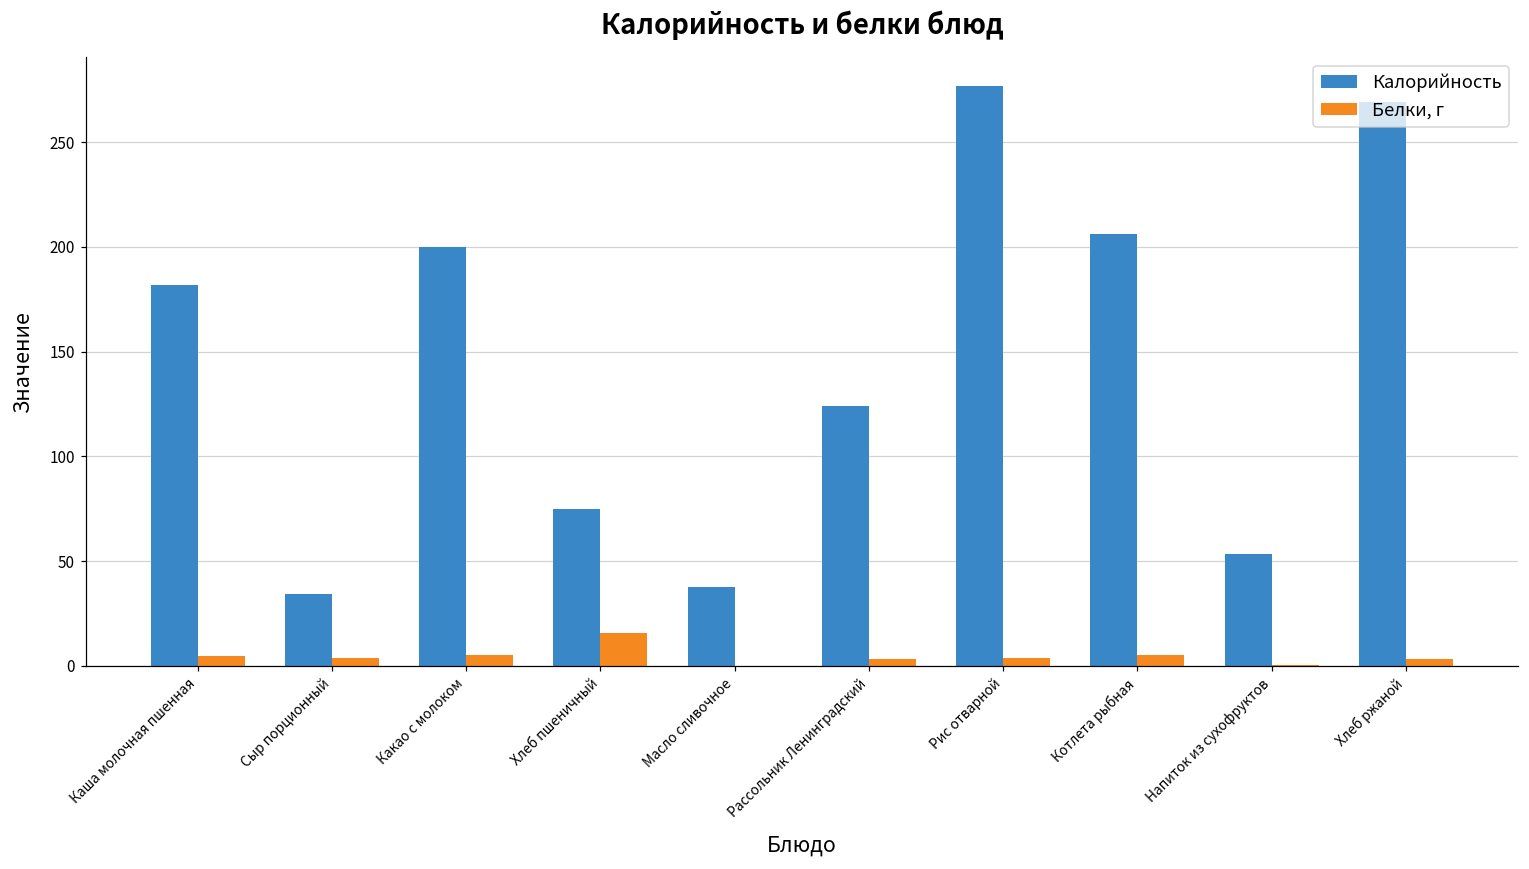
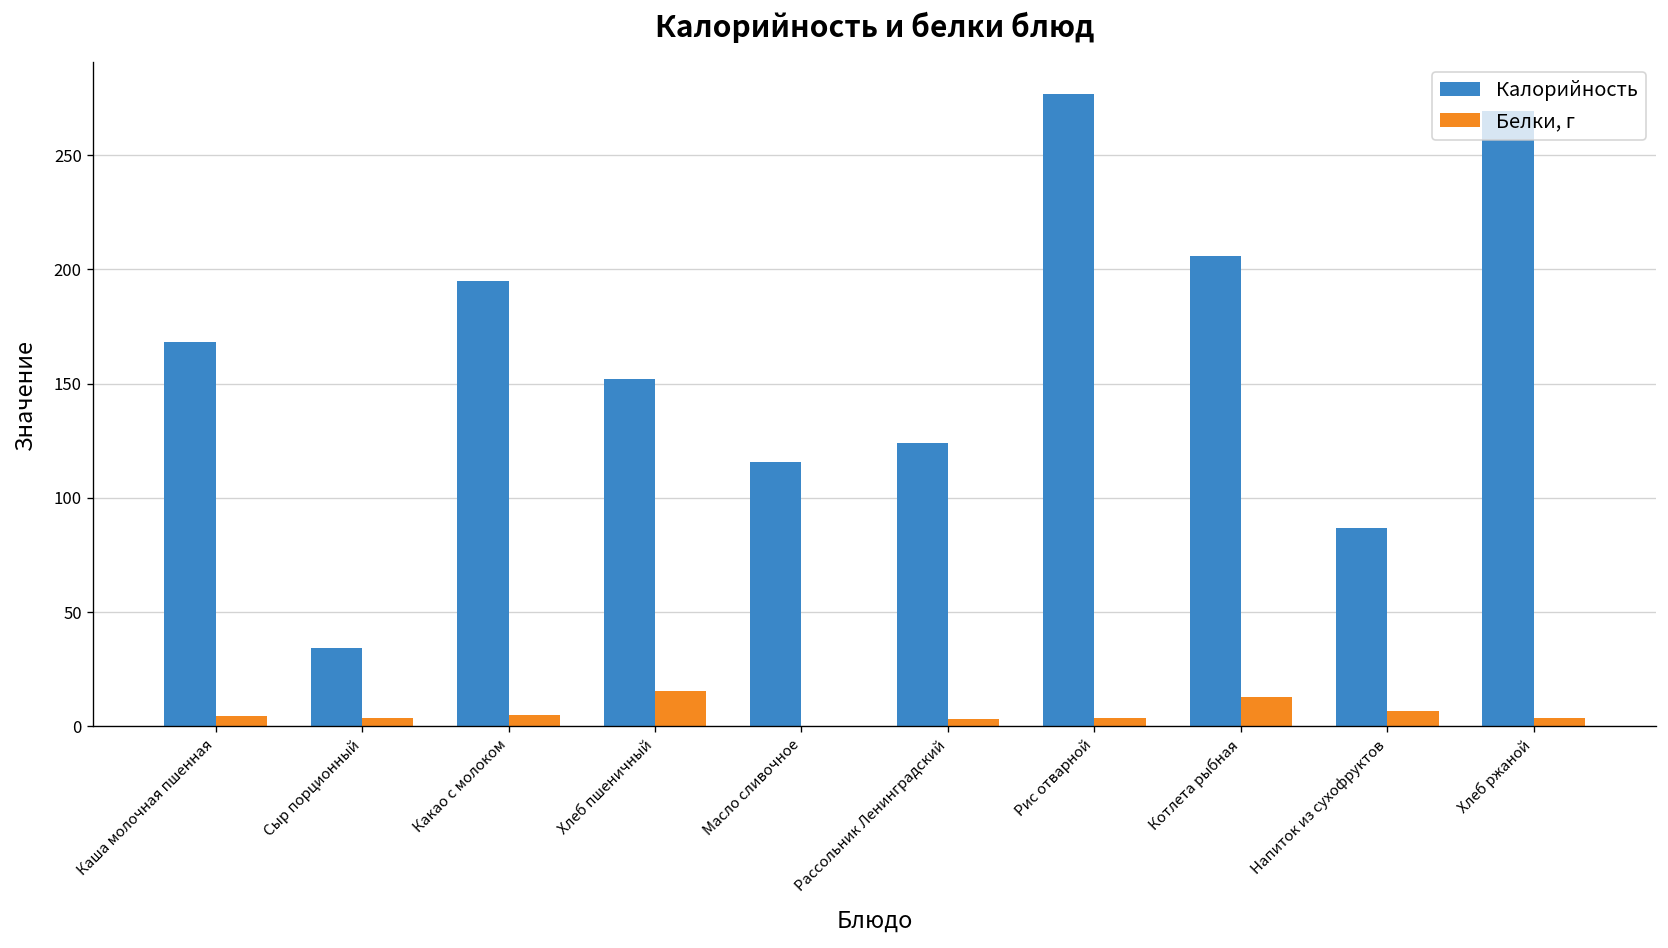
Калорийность, Каша молочная пшенная: 182 -> 168
Калорийность, Какао с молоком: 200 -> 195
Калорийность, Хлеб пшеничный: 75 -> 152
Калорийность, Масло сливочное: 37 -> 116
Белки, г, Котлета рыбная: 5 -> 13
Калорийность, Напиток из сухофруктов: 54 -> 87
Белки, г, Напиток из сухофруктов: 1 -> 7
